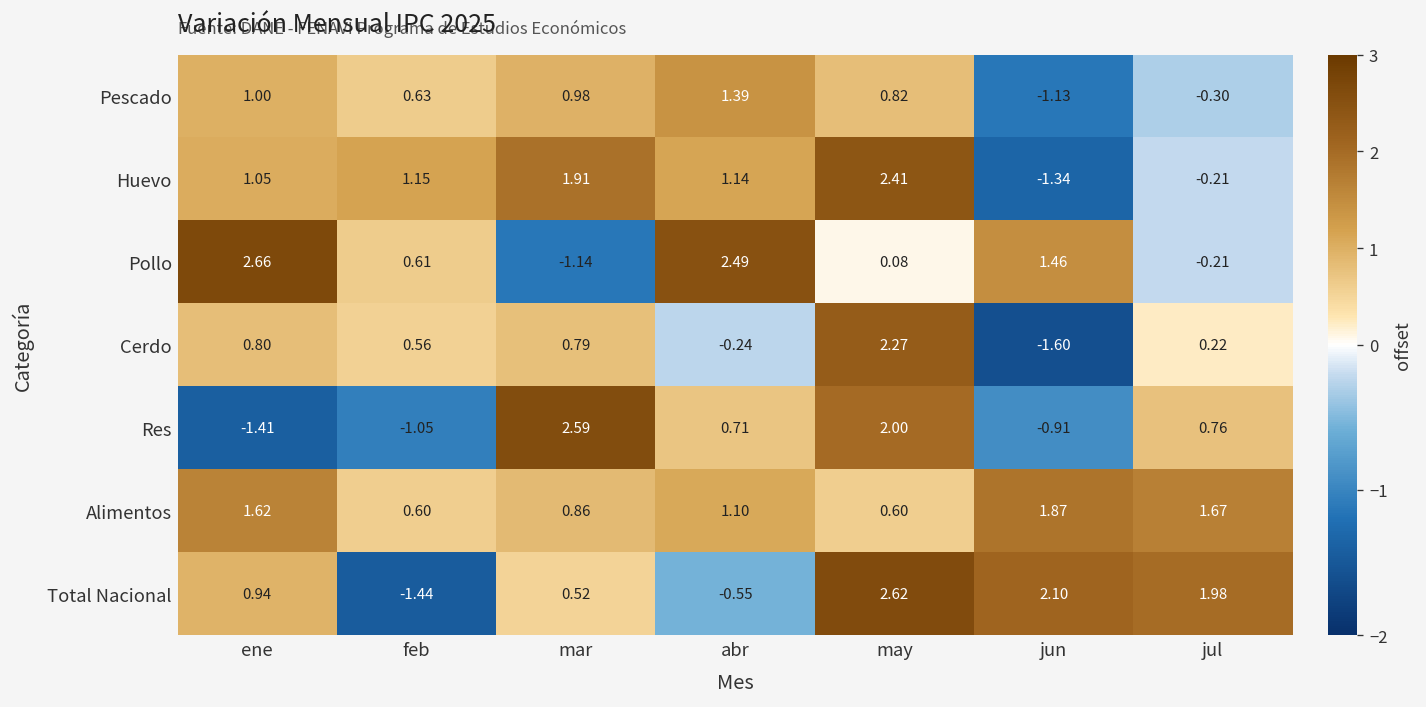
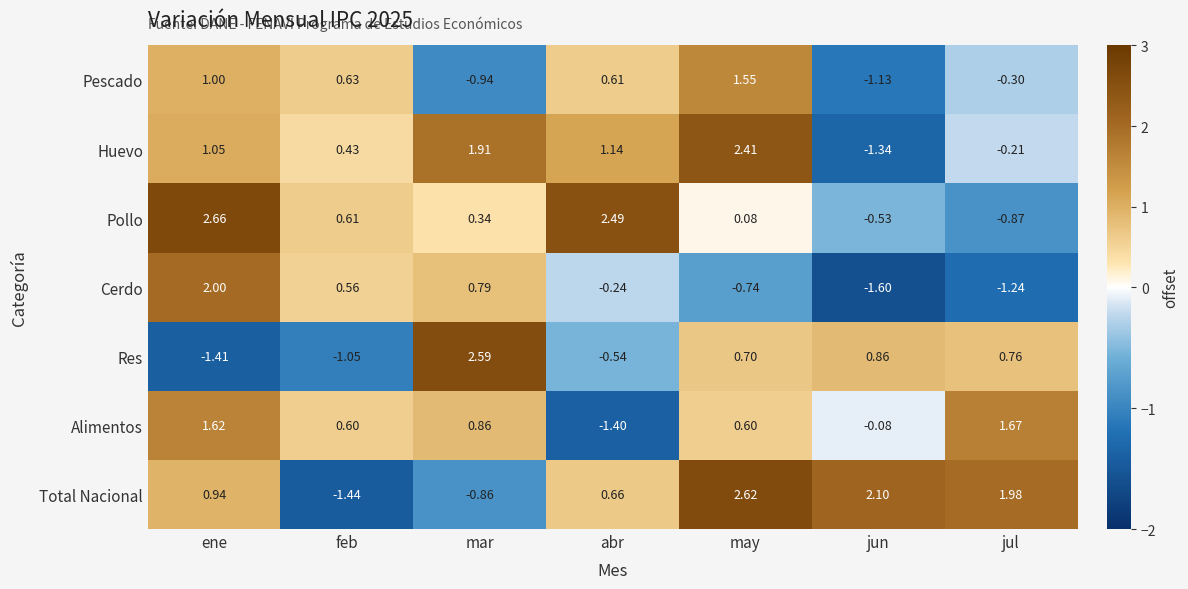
Pescado, mar: 0.98 -> -0.94
Pescado, abr: 1.39 -> 0.61
Pescado, may: 0.82 -> 1.55
Huevo, feb: 1.15 -> 0.43
Pollo, mar: -1.14 -> 0.34
Pollo, jun: 1.46 -> -0.53
Pollo, jul: -0.21 -> -0.87
Cerdo, ene: 0.80 -> 2.00
Cerdo, may: 2.27 -> -0.74
Cerdo, jul: 0.22 -> -1.24
Res, abr: 0.71 -> -0.54
Res, may: 2.00 -> 0.70
Res, jun: -0.91 -> 0.86
Alimentos, abr: 1.10 -> -1.40
Alimentos, jun: 1.87 -> -0.08
Total Nacional, mar: 0.52 -> -0.86
Total Nacional, abr: -0.55 -> 0.66
